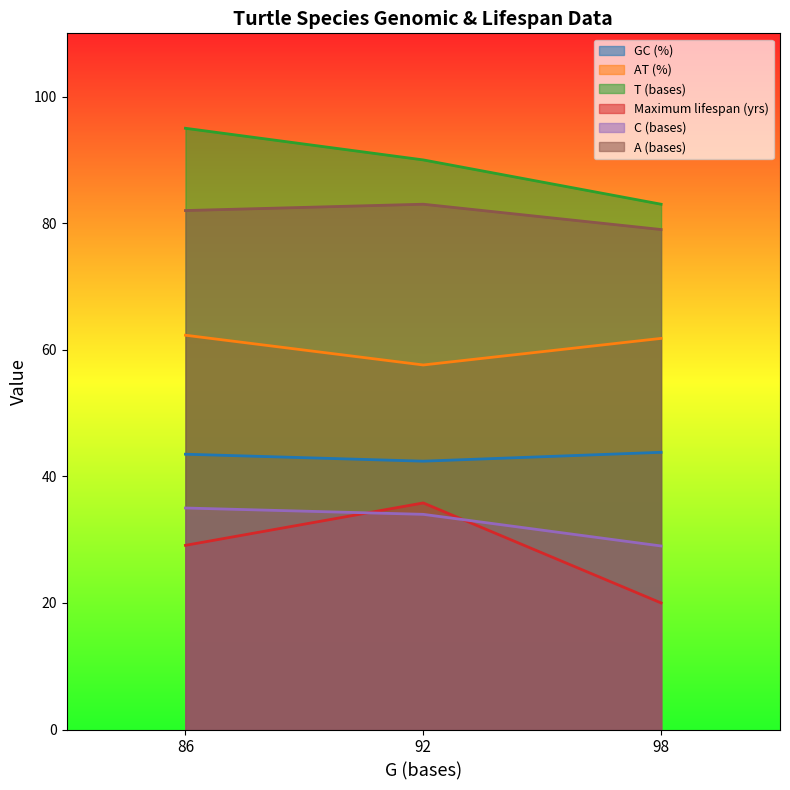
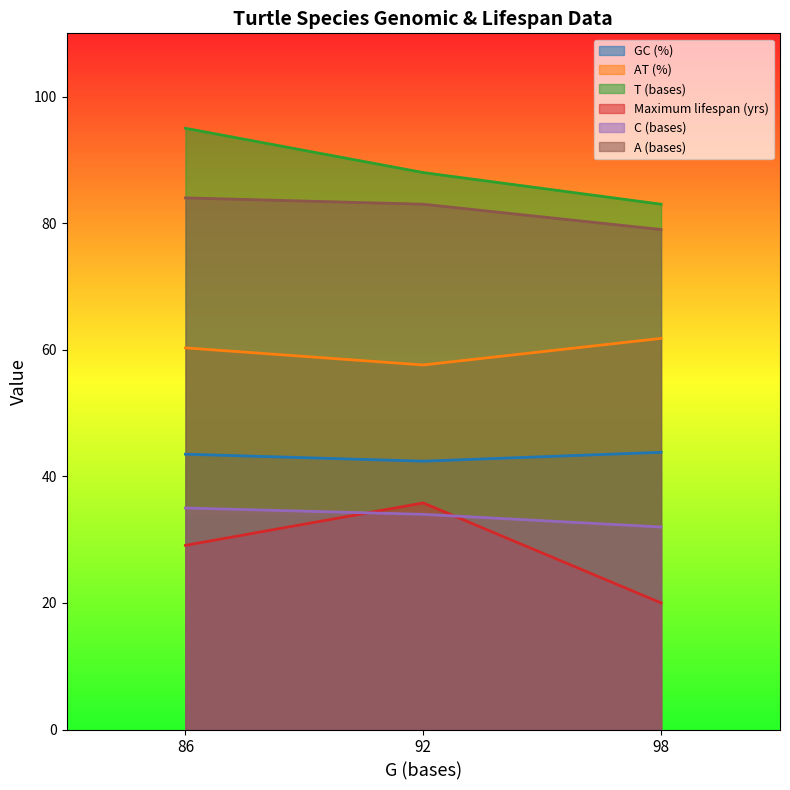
AT (%), 86: 62 -> 60
A (bases), 86: 82 -> 84
T (bases), 92: 90 -> 88
C (bases), 98: 29 -> 32
